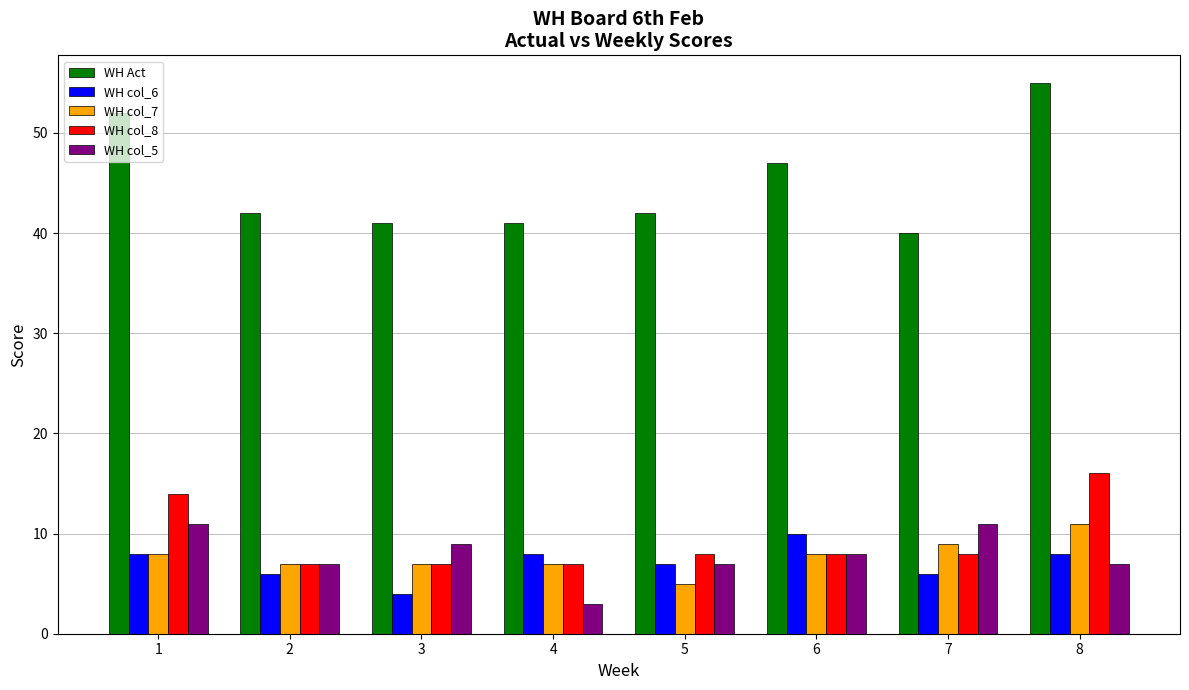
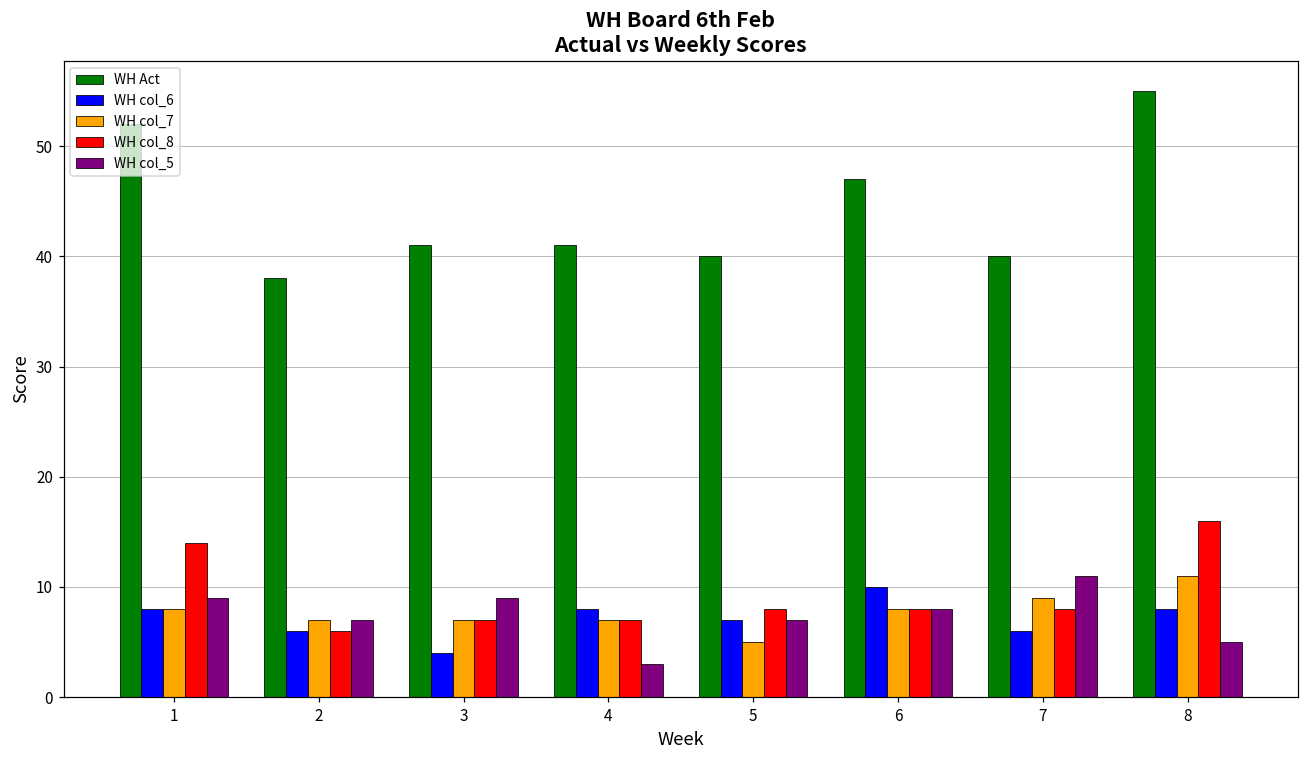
WH col_5, 1: 11 -> 9
WH Act, 2: 42 -> 38
WH col_8, 2: 7 -> 6
WH Act, 5: 42 -> 40
WH col_5, 8: 7 -> 5
